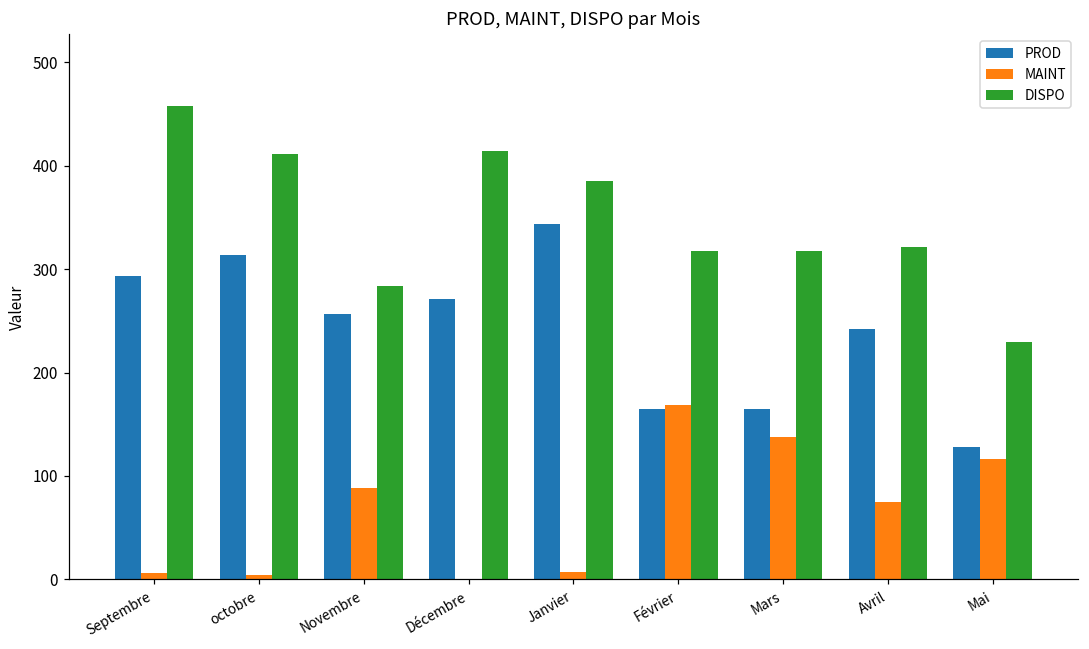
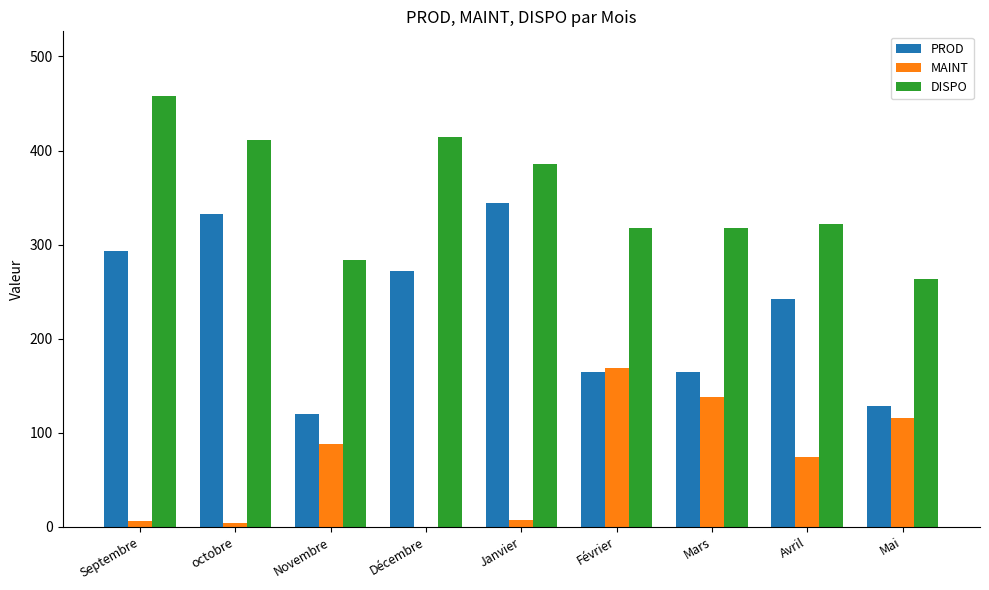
PROD, octobre: 310 -> 330
PROD, Novembre: 260 -> 120
DISPO, Mai: 230 -> 260
